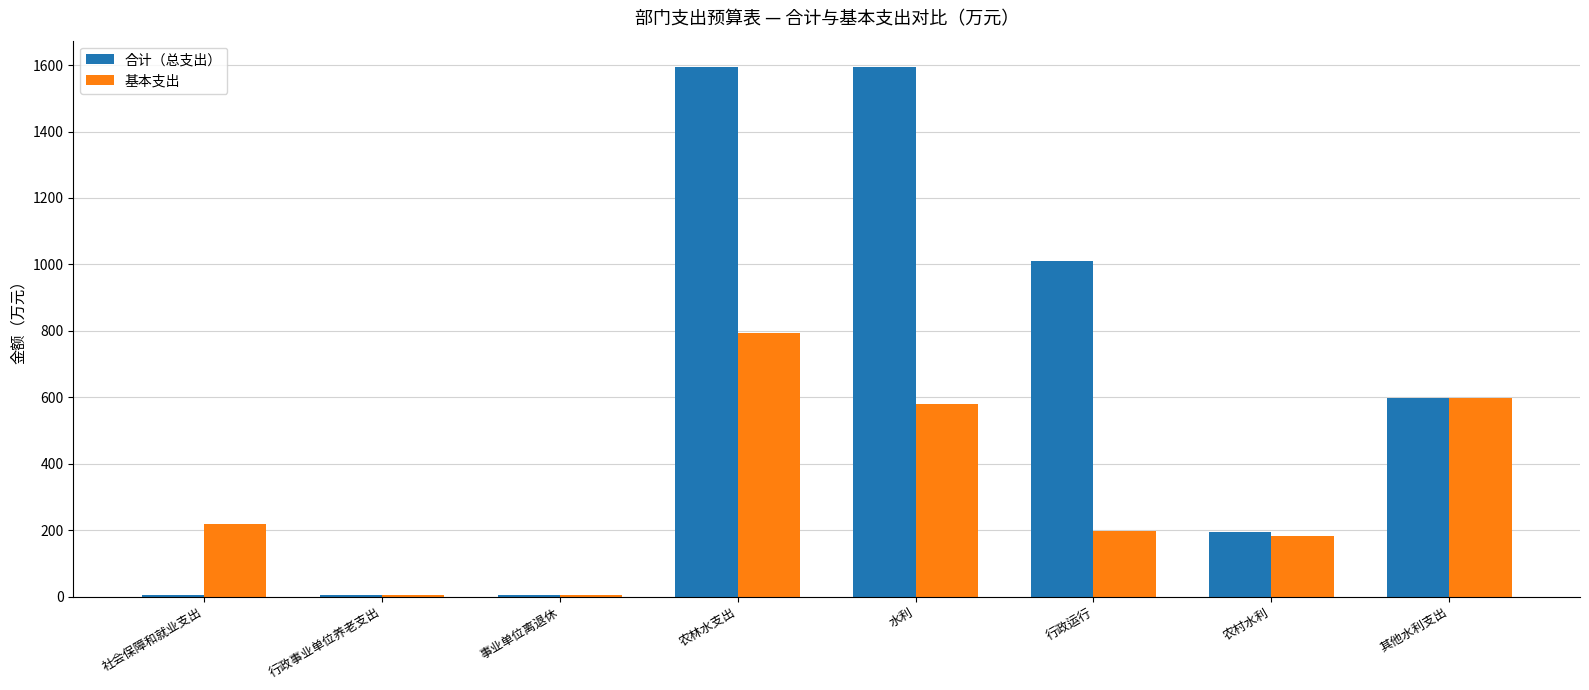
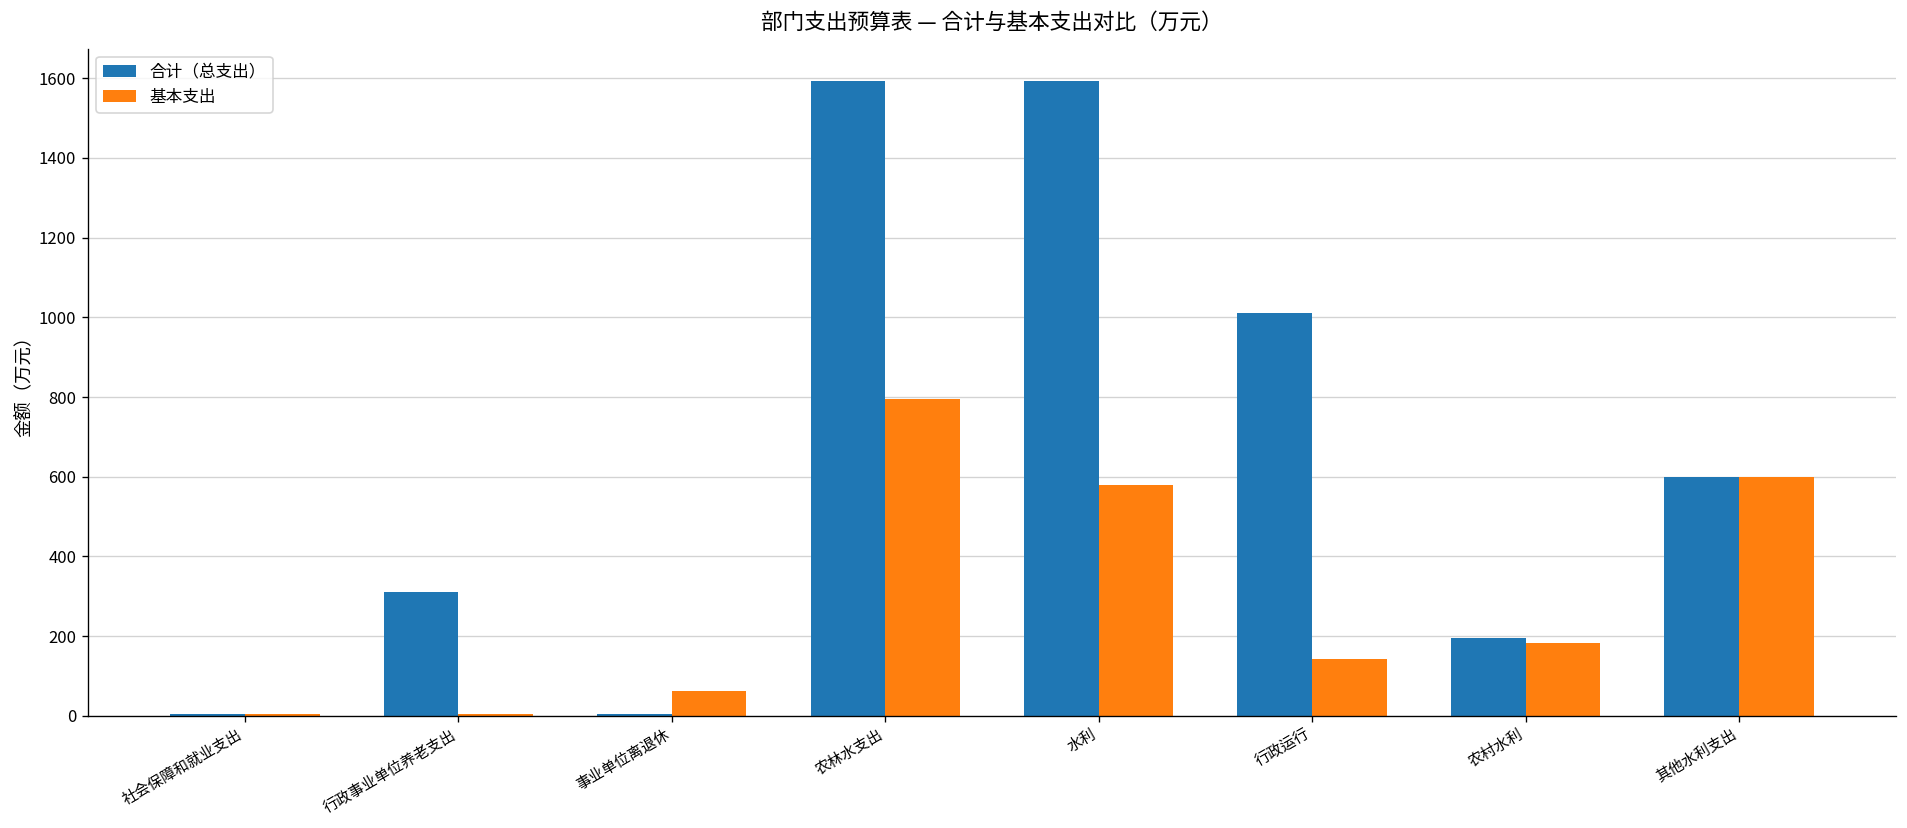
基本支出, 社会保障和就业支出: 220 -> 0
合计（总支出）, 行政事业单位养老支出: 0 -> 310
基本支出, 事业单位离退休: 0 -> 60
基本支出, 行政运行: 200 -> 140
